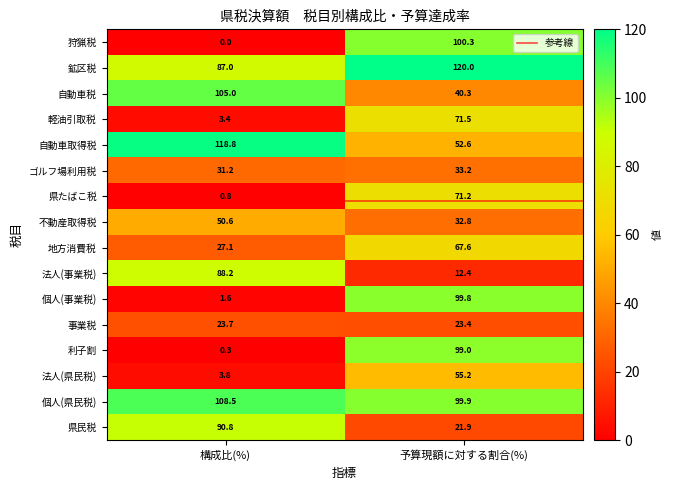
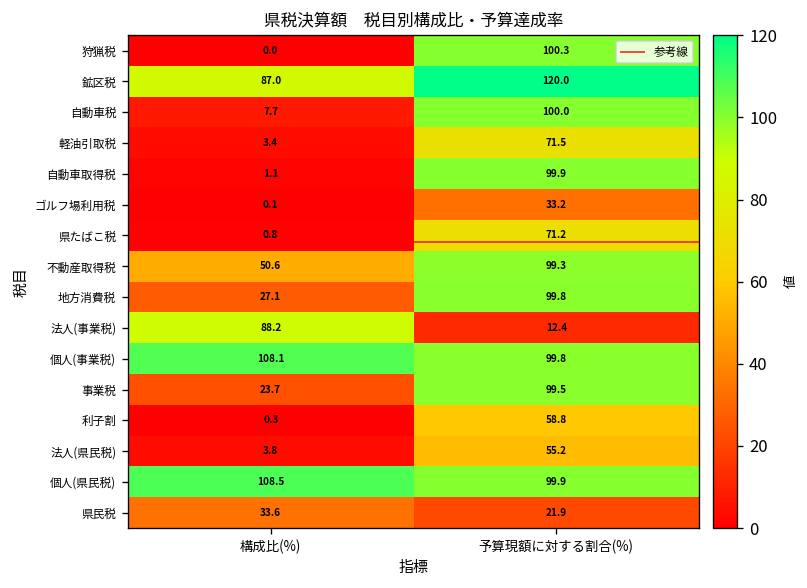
自動車税, 構成比(%): 105.0 -> 7.7
自動車税, 予算現額に対する割合(%): 40.3 -> 100.0
自動車取得税, 構成比(%): 118.8 -> 1.1
自動車取得税, 予算現額に対する割合(%): 52.6 -> 99.9
ゴルフ場利用税, 構成比(%): 31.2 -> 0.1
不動産取得税, 予算現額に対する割合(%): 32.8 -> 99.3
地方消費税, 予算現額に対する割合(%): 67.6 -> 99.8
個人(事業税), 構成比(%): 1.6 -> 108.1
事業税, 予算現額に対する割合(%): 23.4 -> 99.5
利子割, 予算現額に対する割合(%): 99.0 -> 58.8
県民税, 構成比(%): 90.8 -> 33.6
